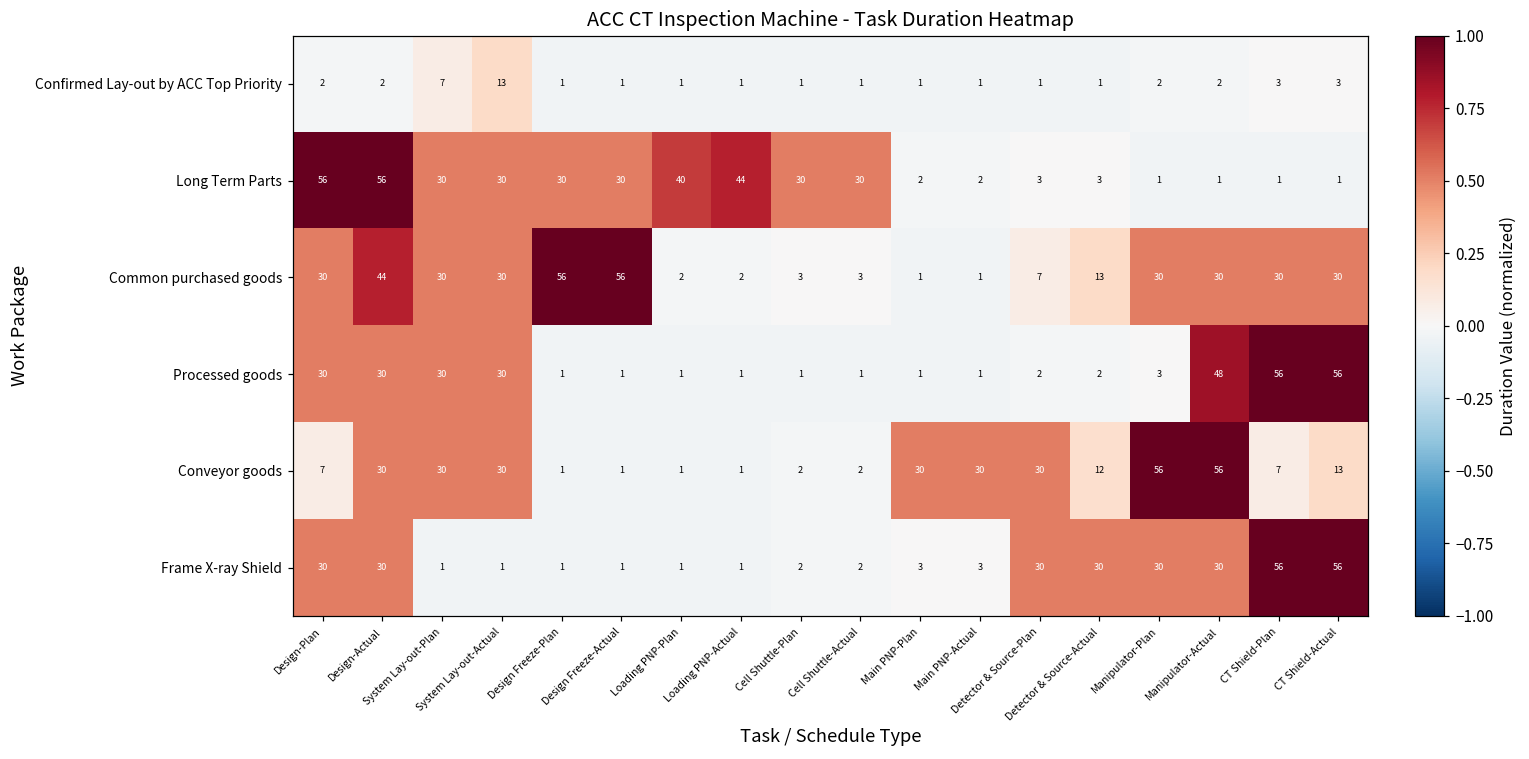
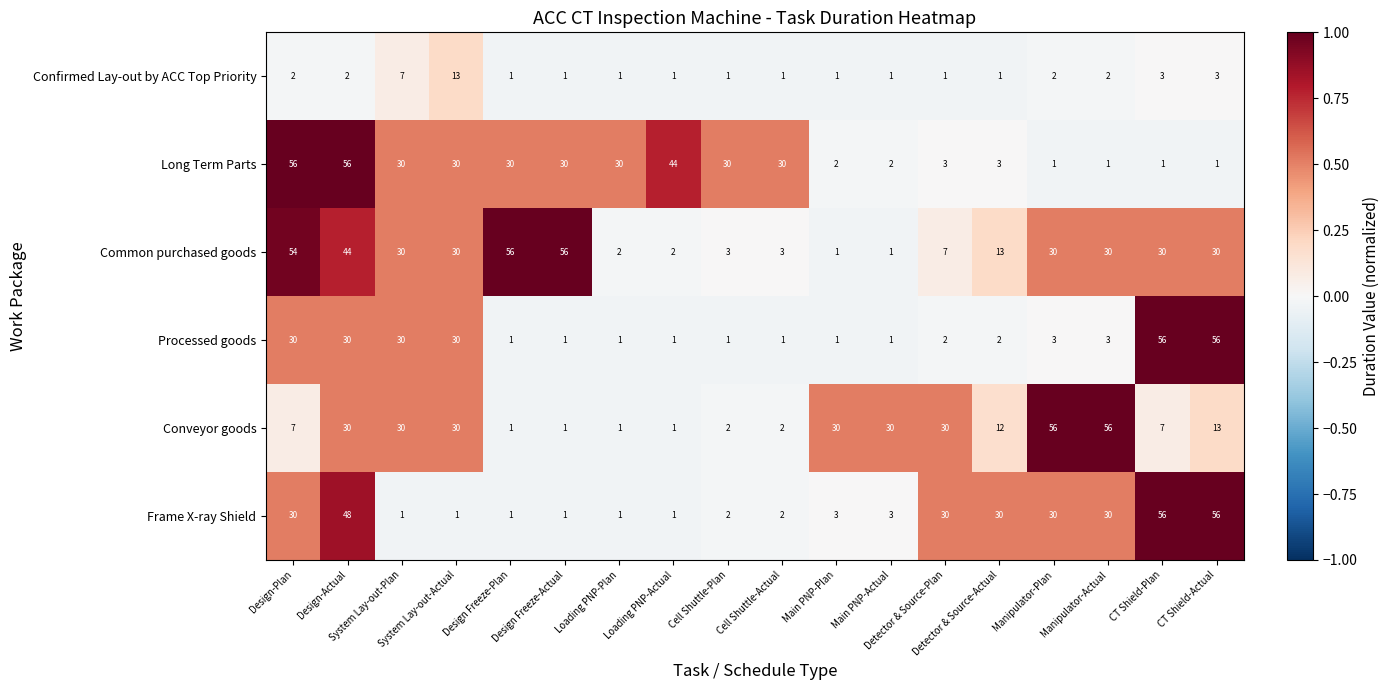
Long Term Parts, Loading PNP-Plan: 40 -> 30
Common purchased goods, Design-Plan: 30 -> 54
Processed goods, Manipulator-Actual: 48 -> 3
Frame X-ray Shield, Design-Actual: 30 -> 48
